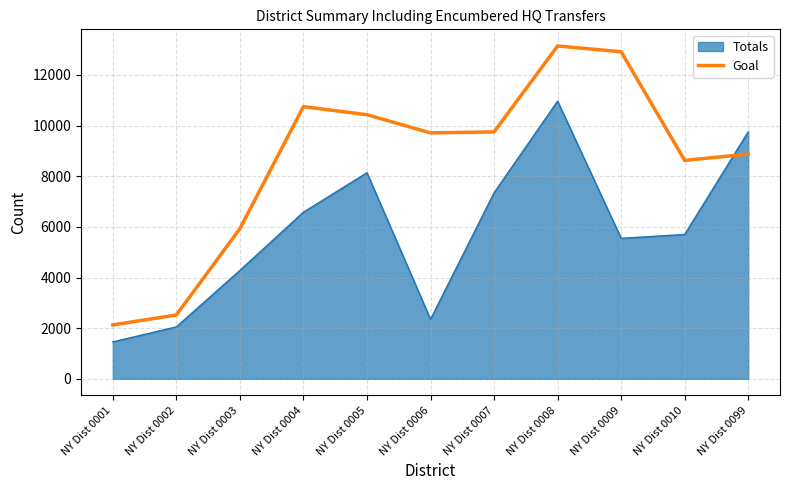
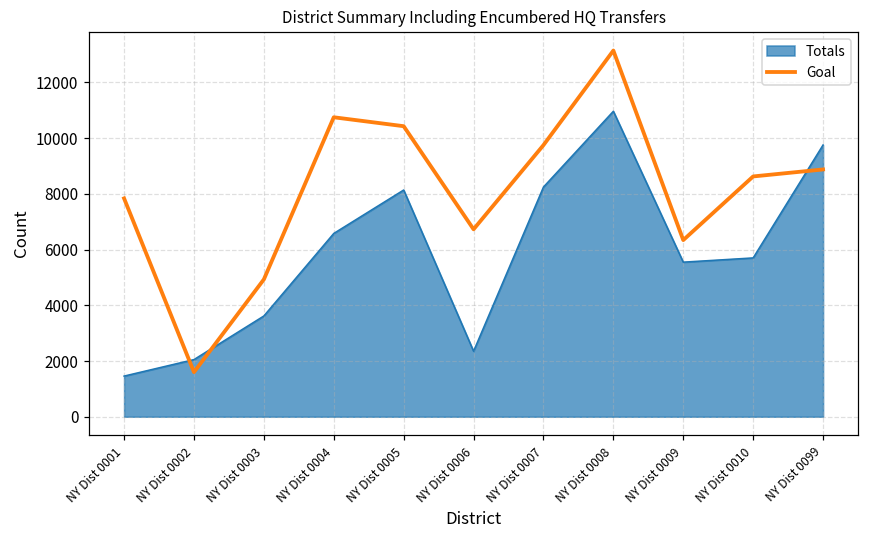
Goal, NY Dist 0001: 2100 -> 7800
Goal, NY Dist 0002: 2500 -> 1600
Totals, NY Dist 0003: 4300 -> 3600
Goal, NY Dist 0003: 5900 -> 4900
Goal, NY Dist 0006: 9700 -> 6700
Totals, NY Dist 0007: 7400 -> 8200
Goal, NY Dist 0009: 12900 -> 6300
